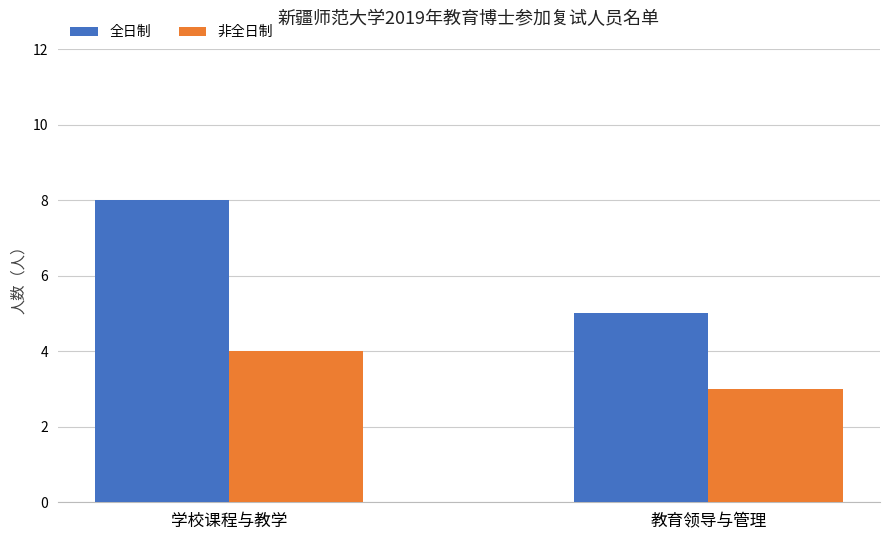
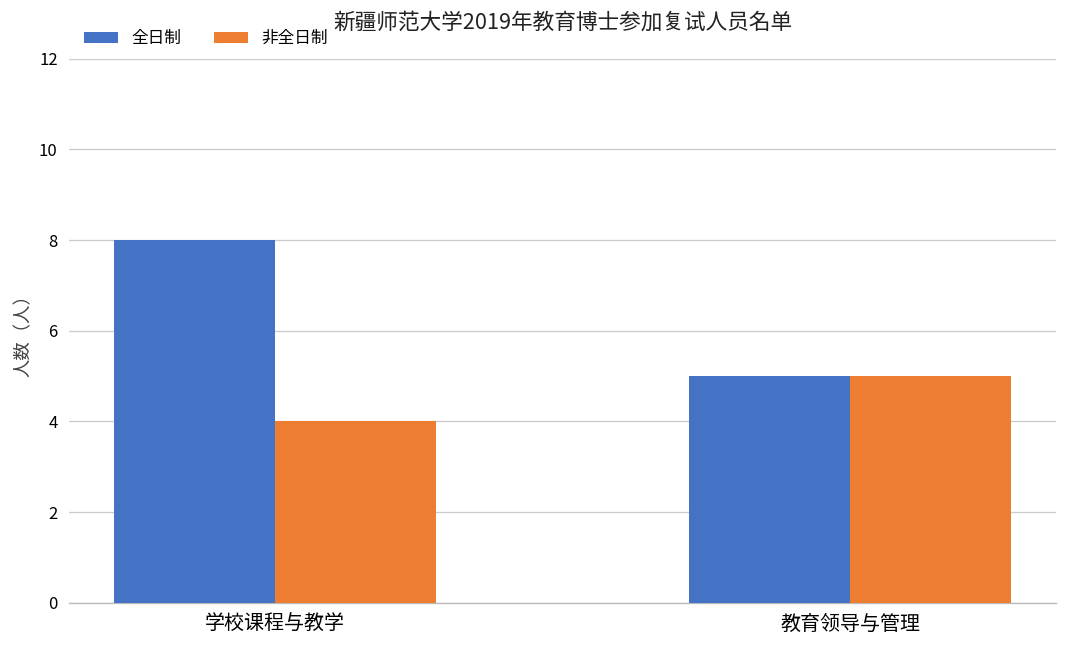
非全日制, 教育领导与管理: 3 -> 5
